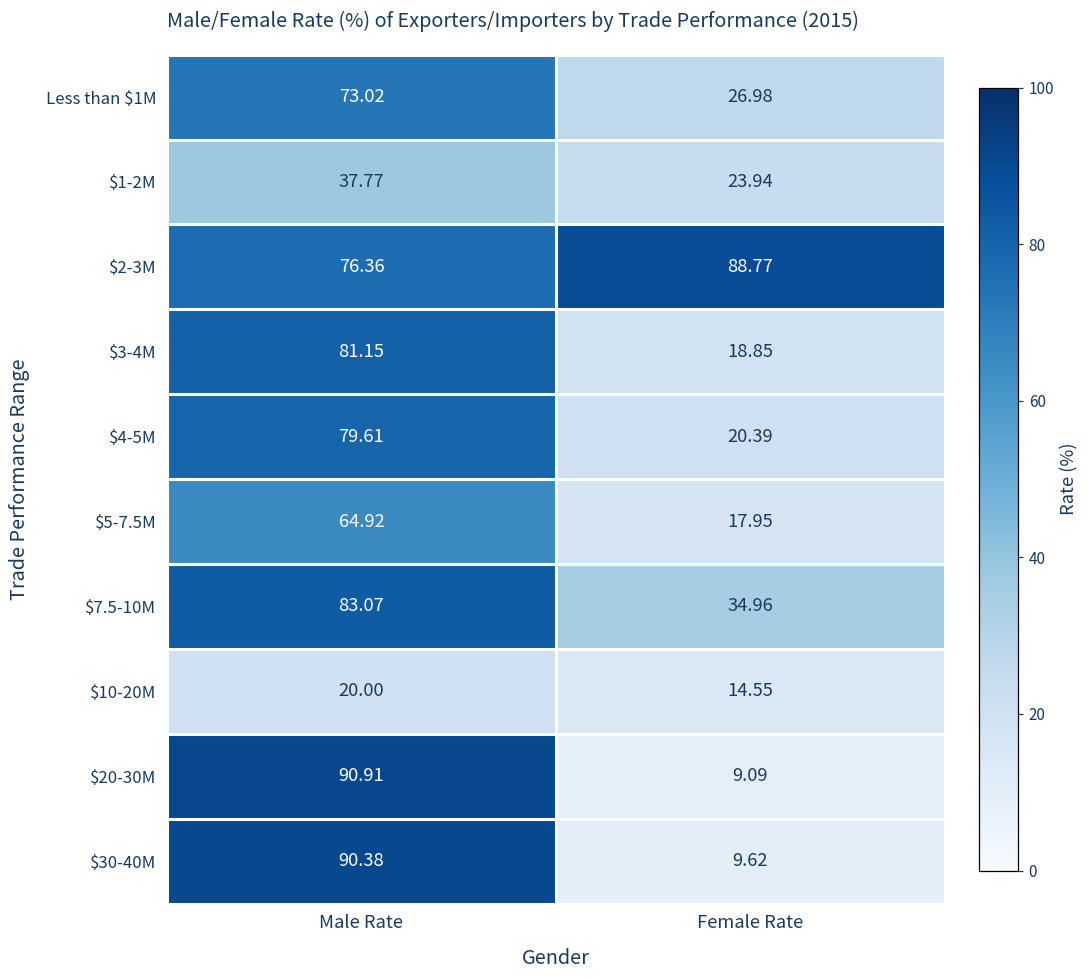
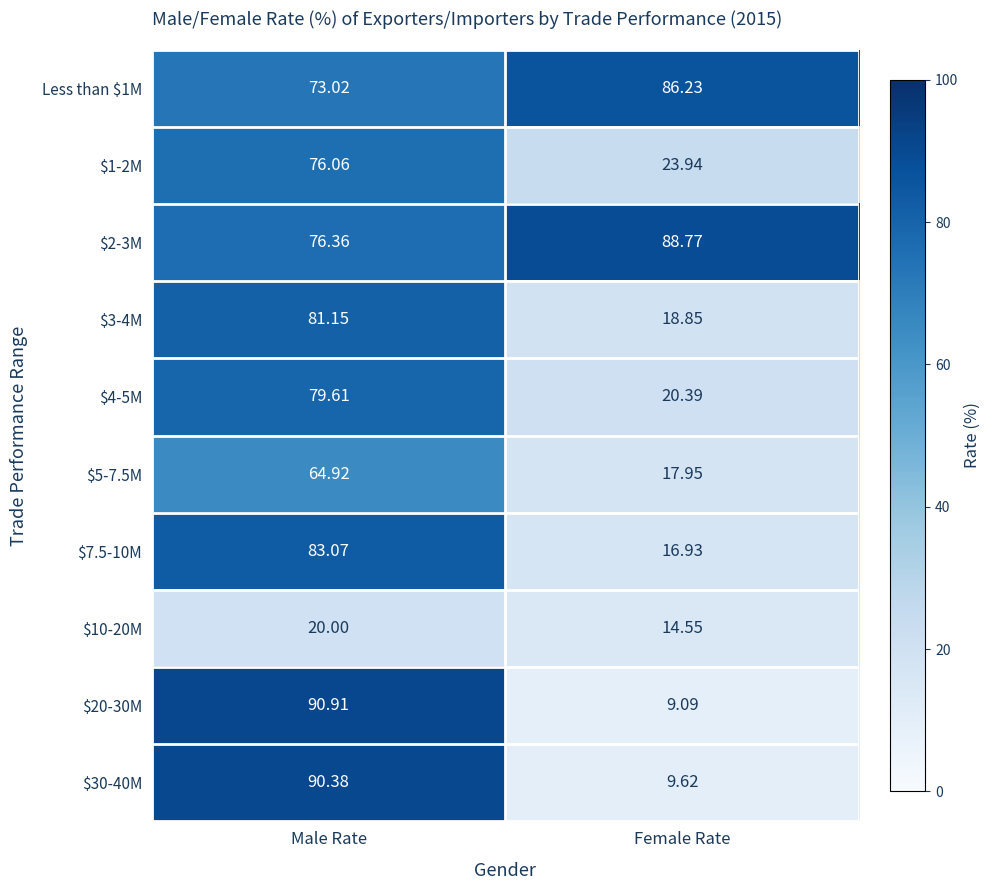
Less than $1M, Female Rate: 26.98 -> 86.23
$1-2M, Male Rate: 37.77 -> 76.06
$7.5-10M, Female Rate: 34.96 -> 16.93
